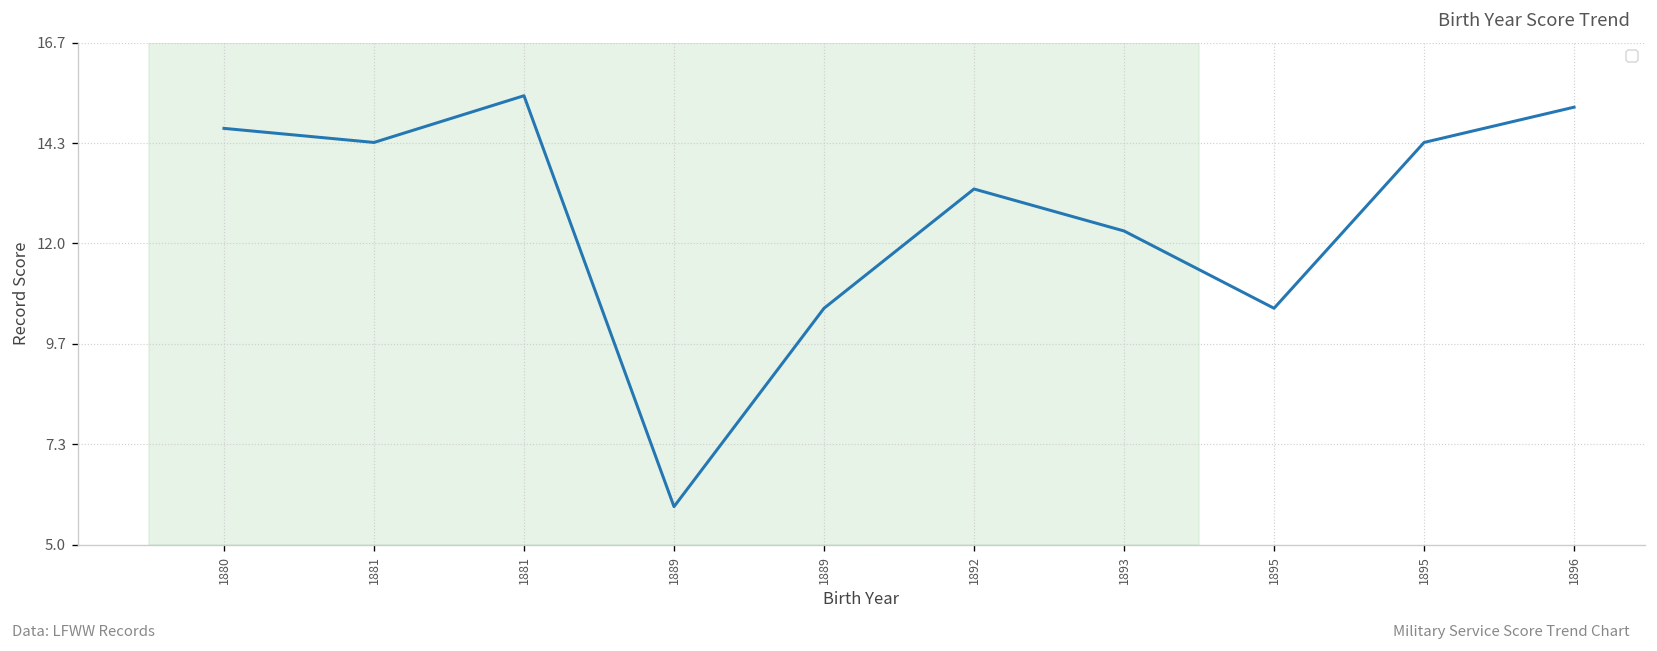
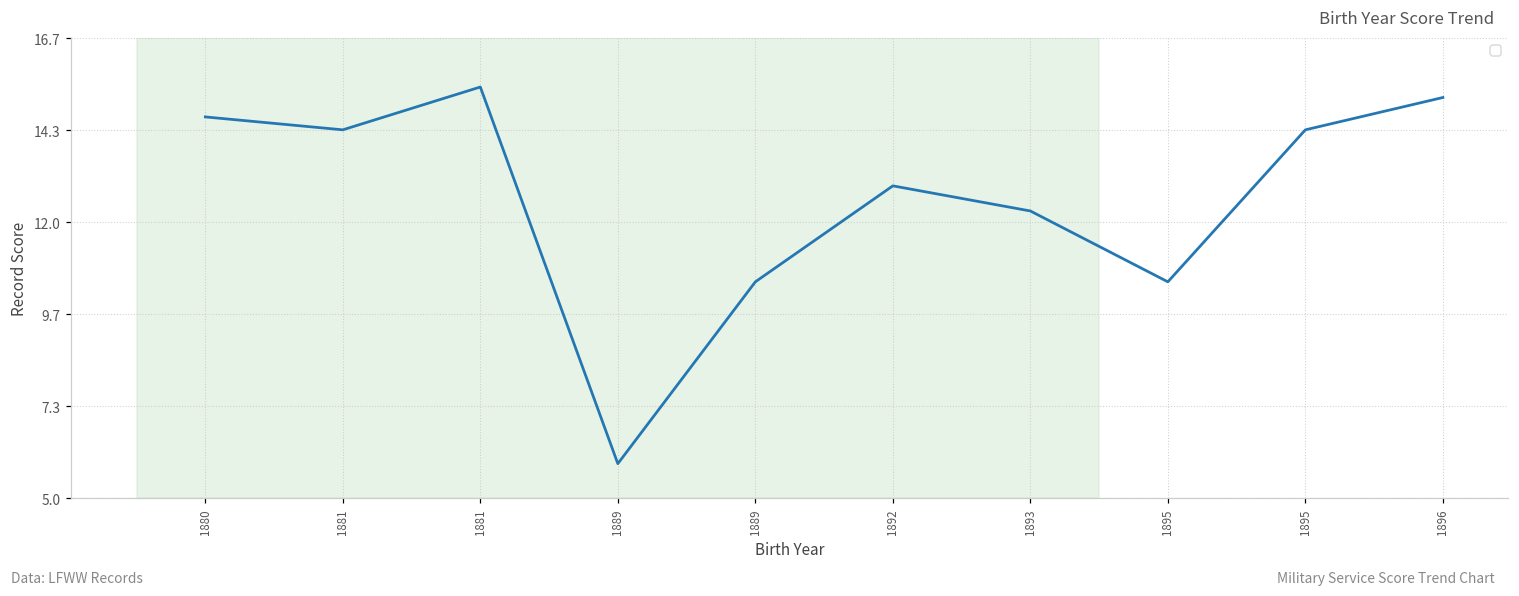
1892: 13.3 -> 12.9
